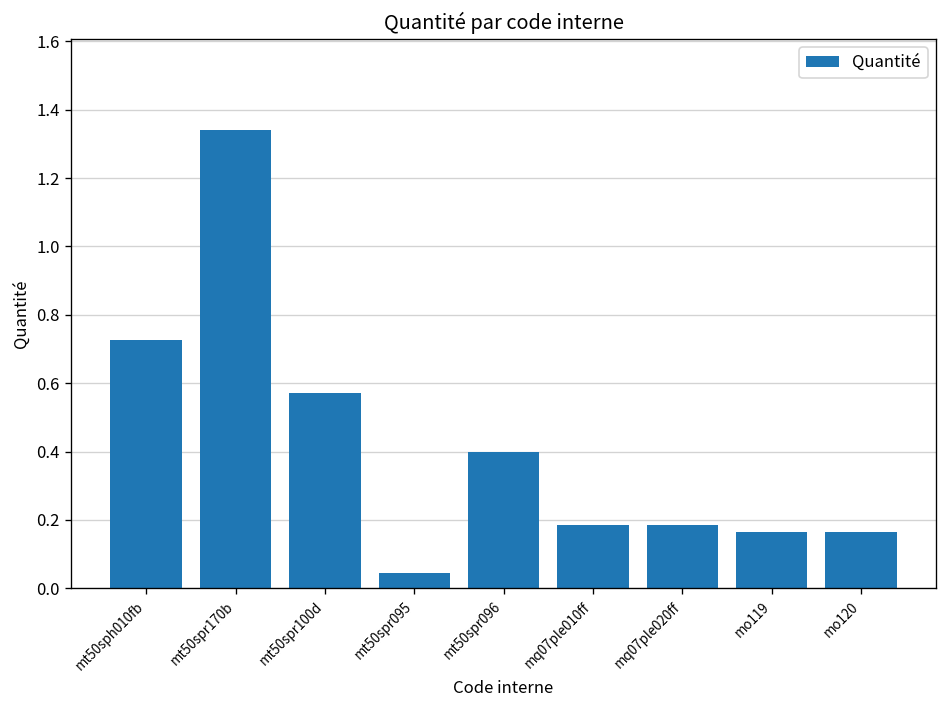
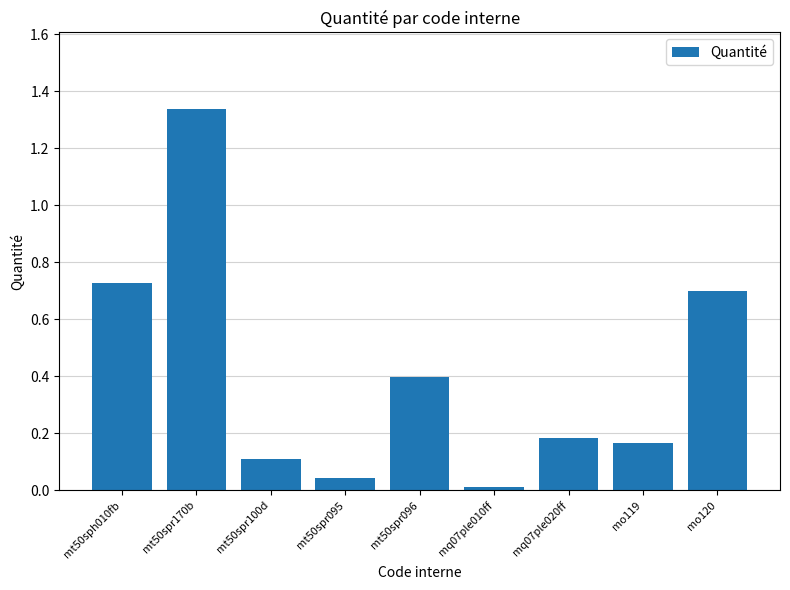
mt50spr100d: 0.57 -> 0.11
mq07ple010ff: 0.19 -> 0.01
mo120: 0.17 -> 0.70
